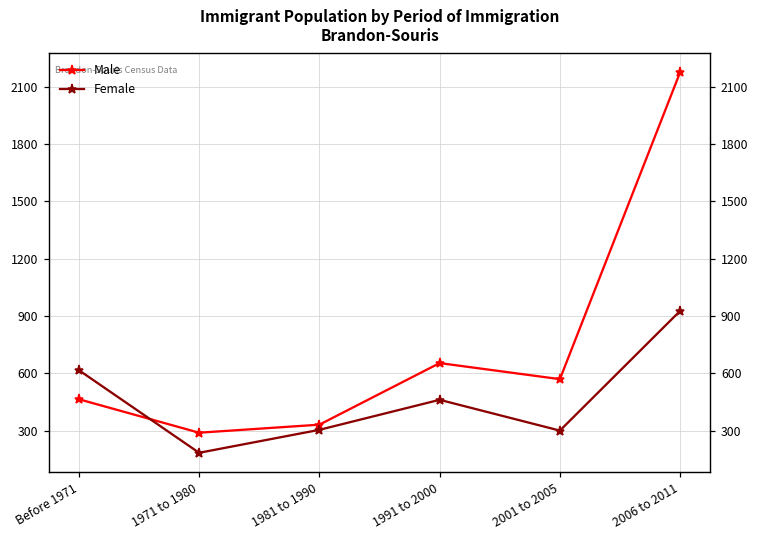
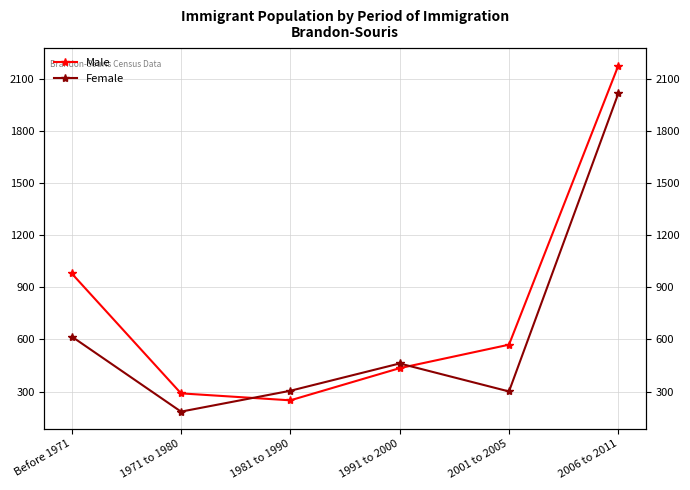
Male, Before 1971: 470 -> 980
Male, 1981 to 1990: 330 -> 250
Male, 1991 to 2000: 650 -> 440
Female, 2006 to 2011: 930 -> 2020
